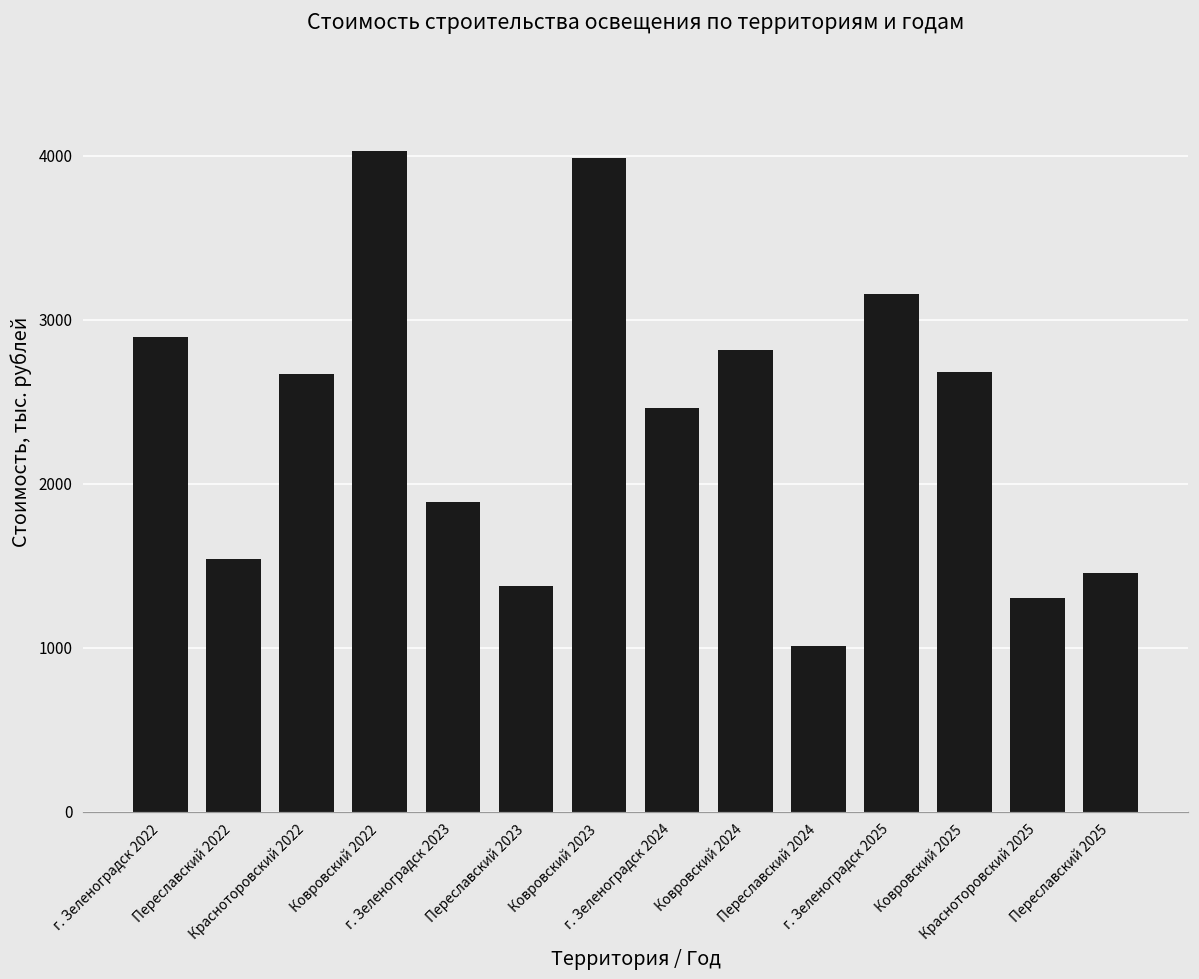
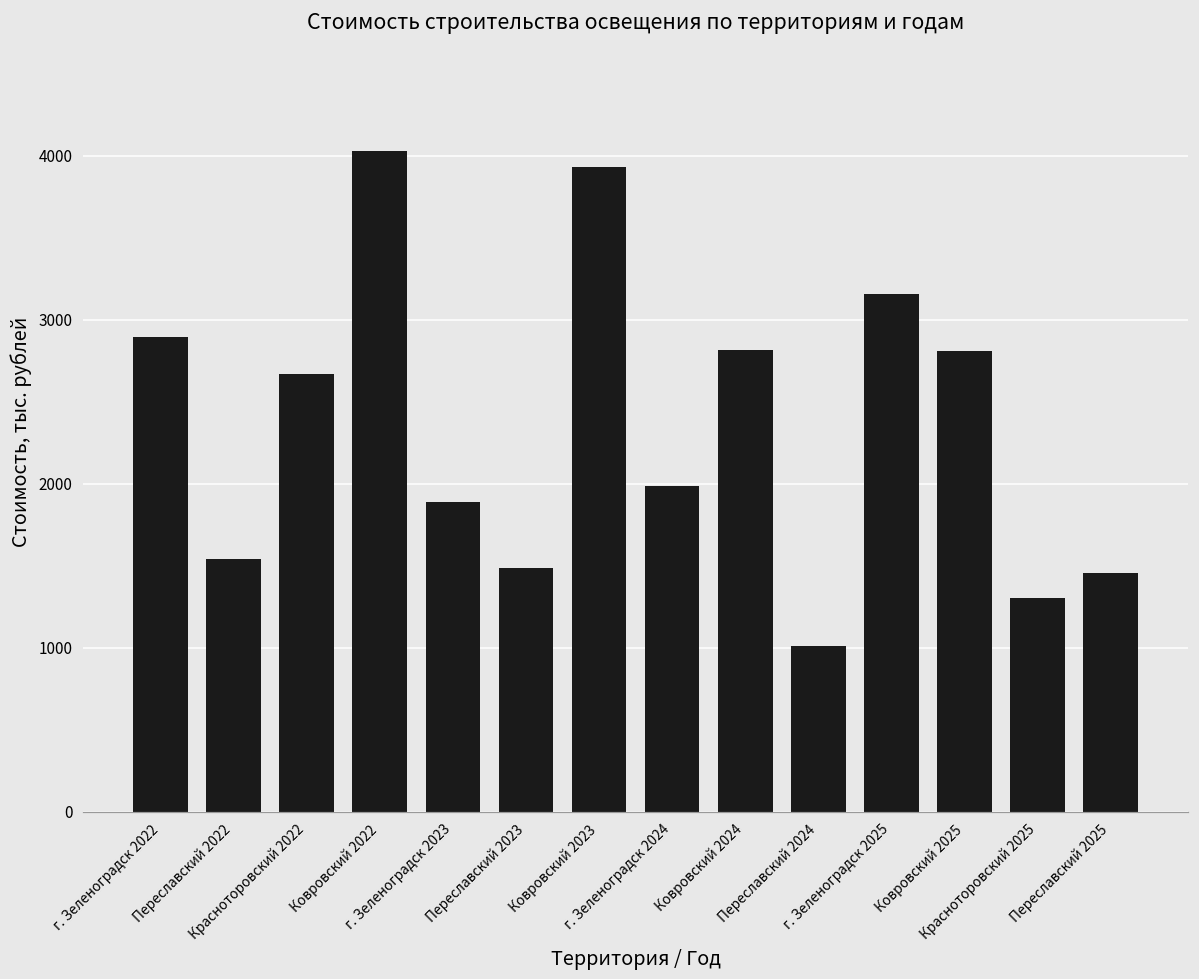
Переславский 2023: 1370 -> 1490
Ковровский 2023: 3990 -> 3930
г. Зеленоградск 2024: 2460 -> 1990
Ковровский 2025: 2680 -> 2810
